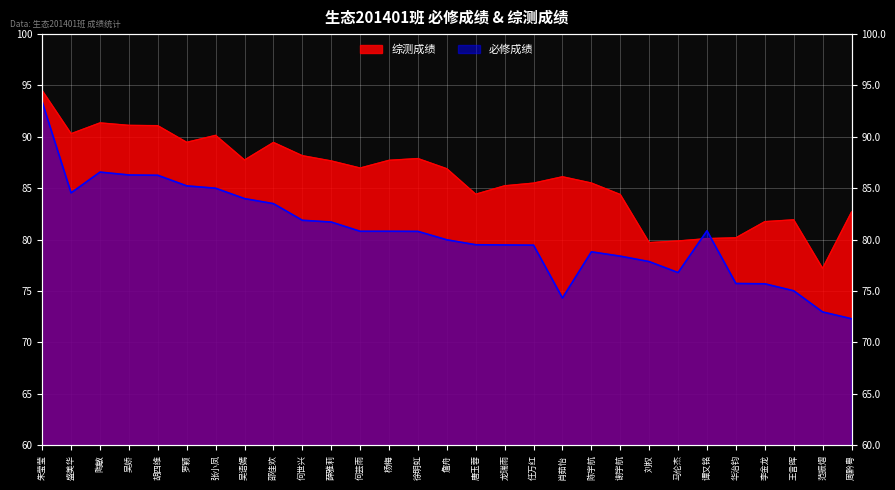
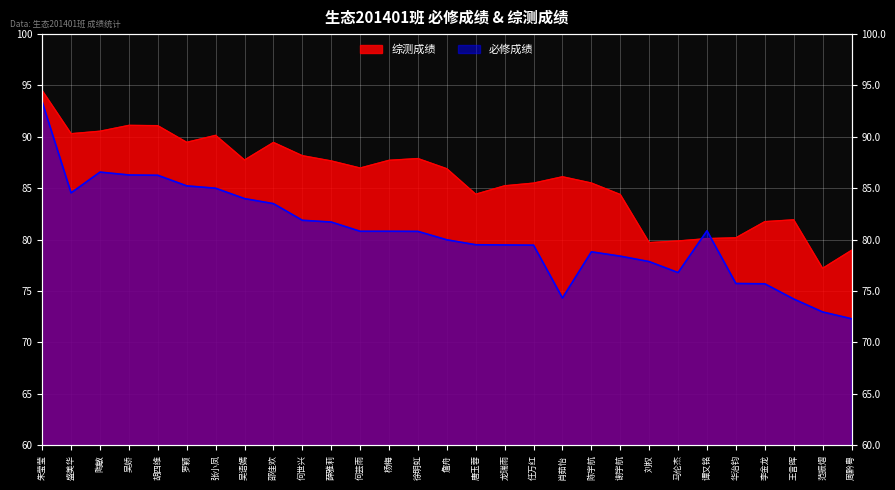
综测成绩, 陶敏: 91.4 -> 90.6
必修成绩, 王言晖: 75.0 -> 74.2
综测成绩, 周黔粤: 82.7 -> 79.0
